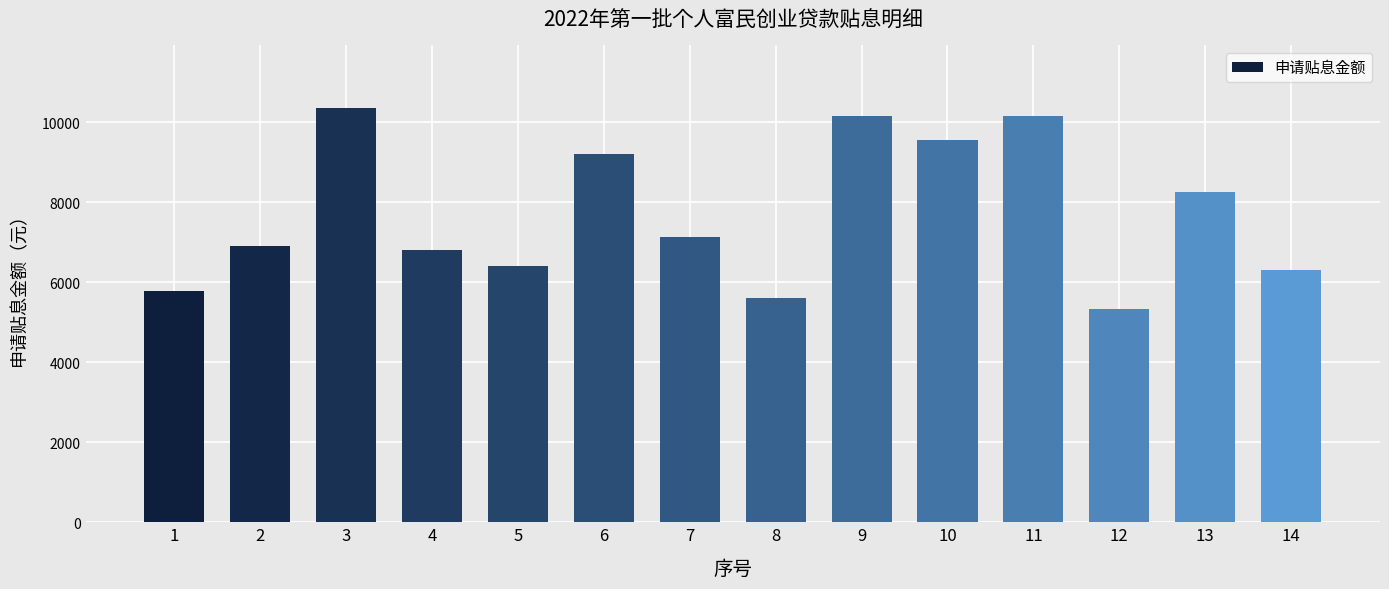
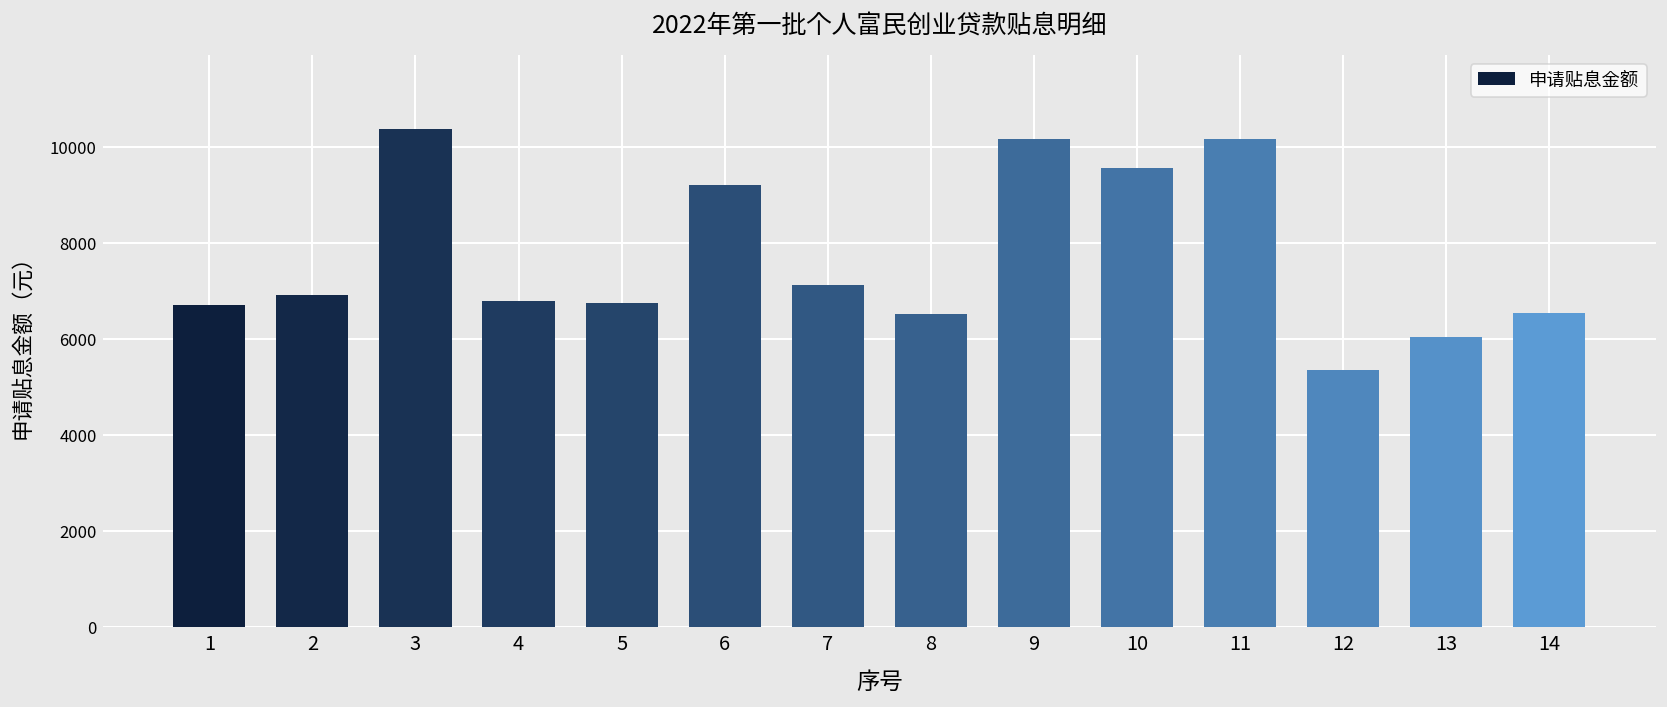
1: 5800 -> 6700
5: 6400 -> 6800
8: 5600 -> 6500
13: 8300 -> 6000
14: 6300 -> 6500
